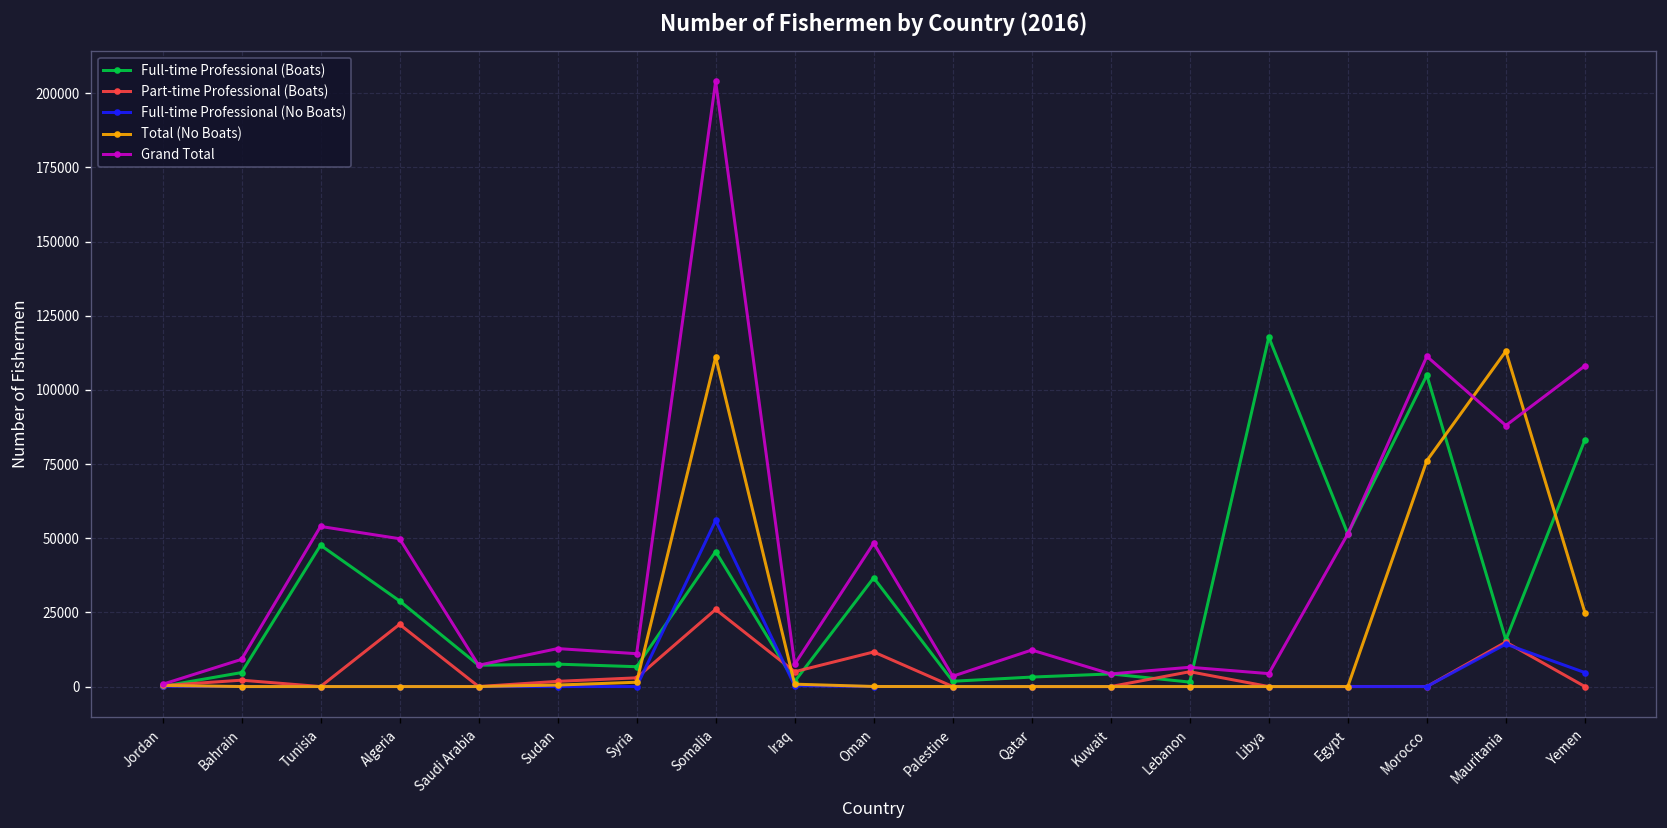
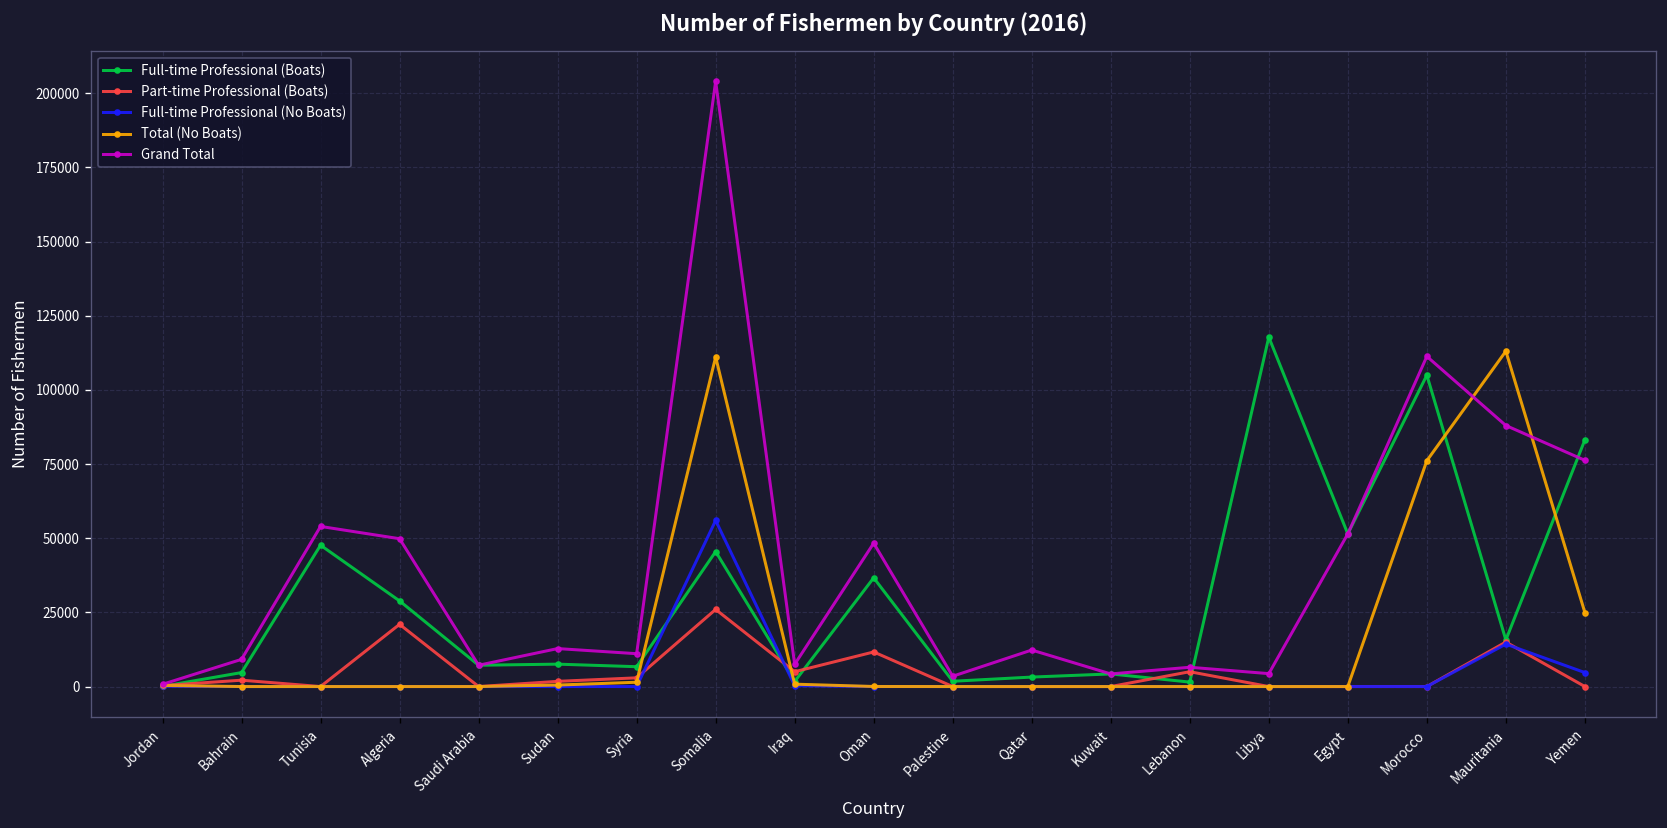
Grand Total, Yemen: 108000 -> 76000
